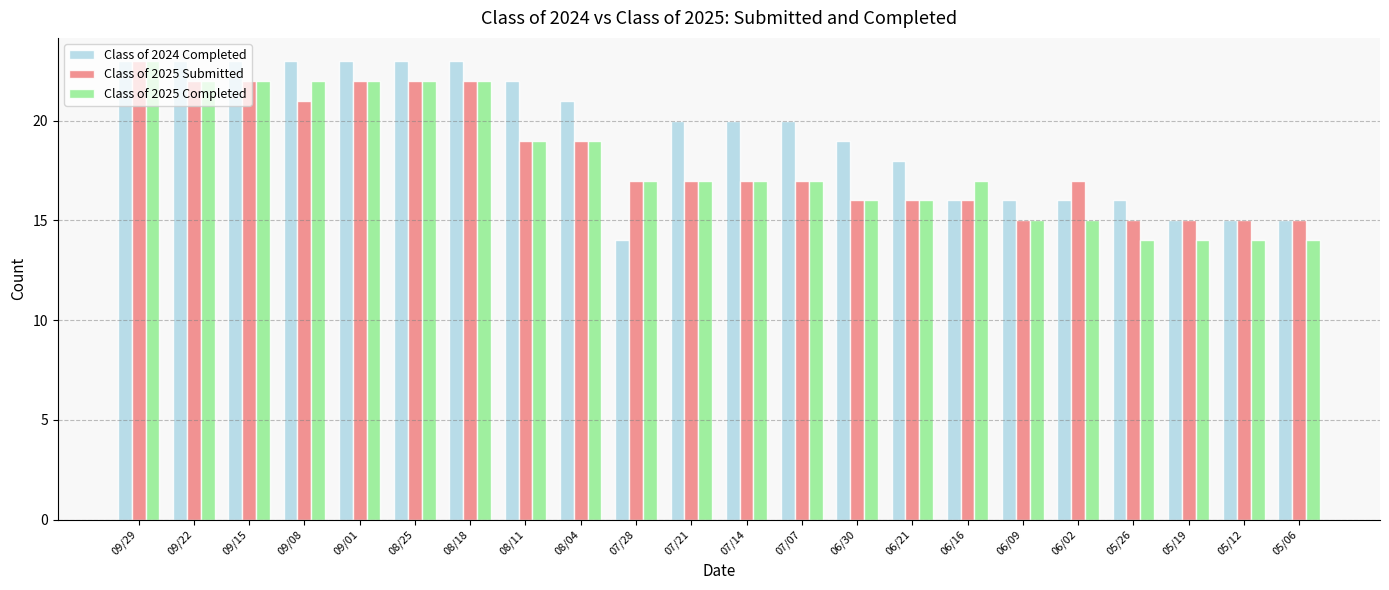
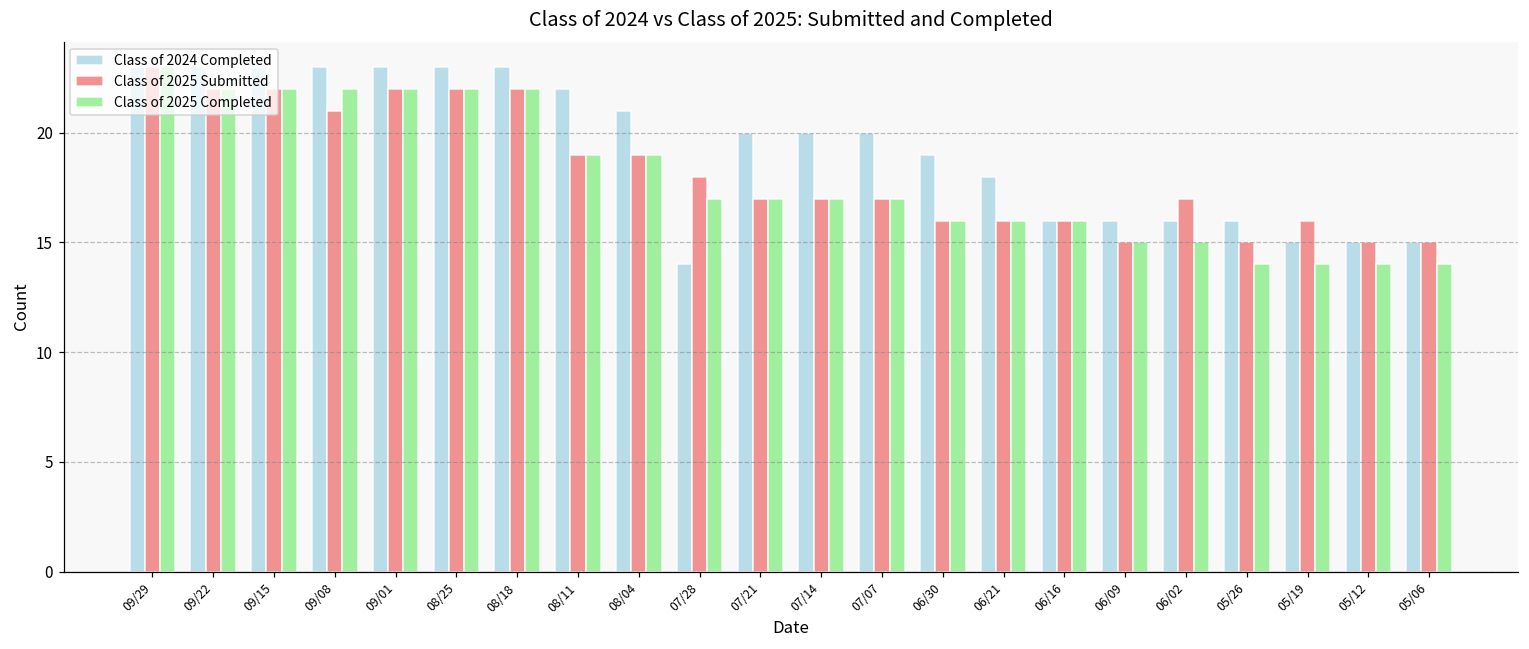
Class of 2025 Submitted, 07/28: 17 -> 18
Class of 2025 Completed, 06/16: 17 -> 16
Class of 2025 Submitted, 05/19: 15 -> 16
